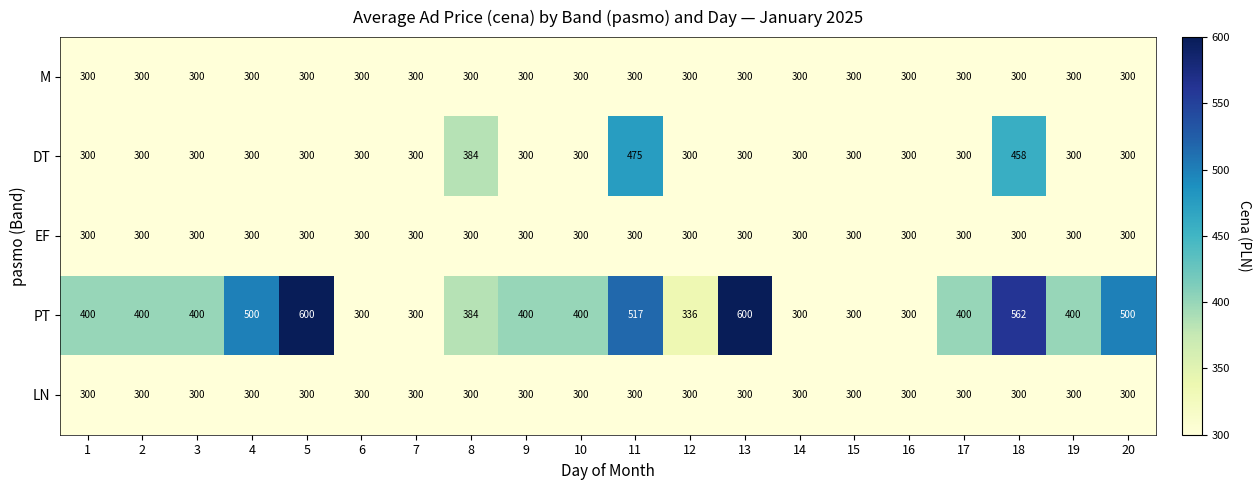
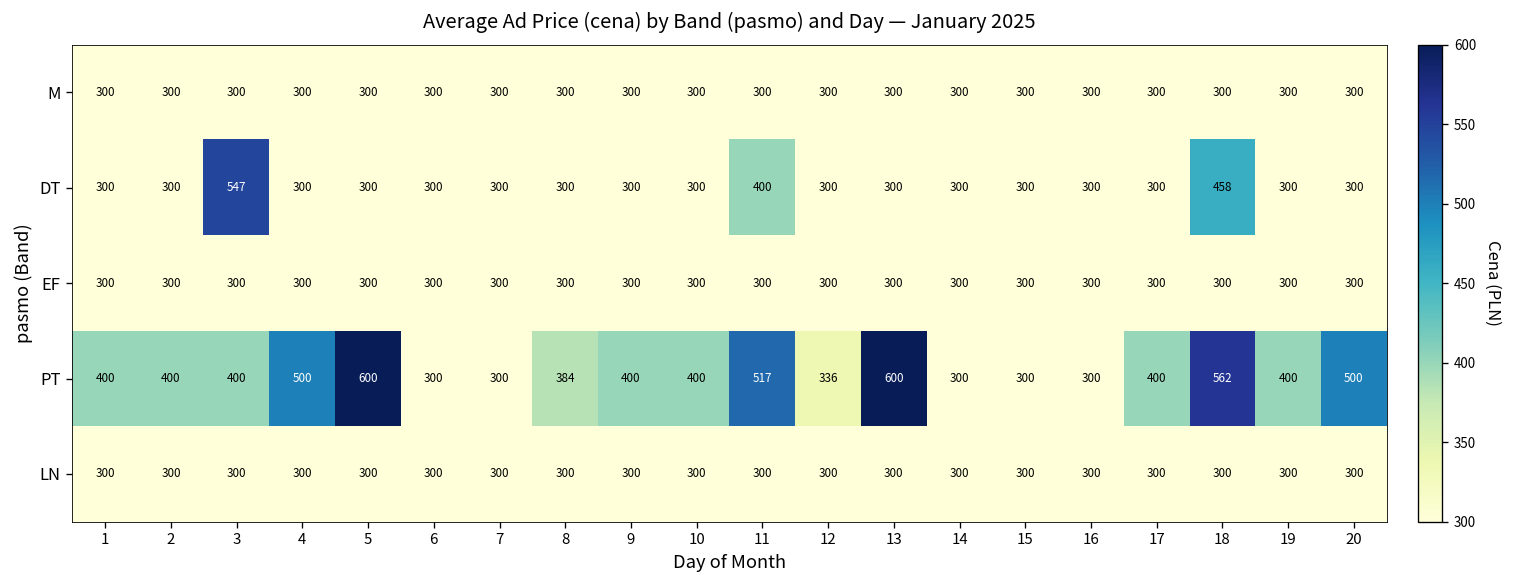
DT, 3: 300 -> 547
DT, 8: 384 -> 300
DT, 11: 475 -> 400
